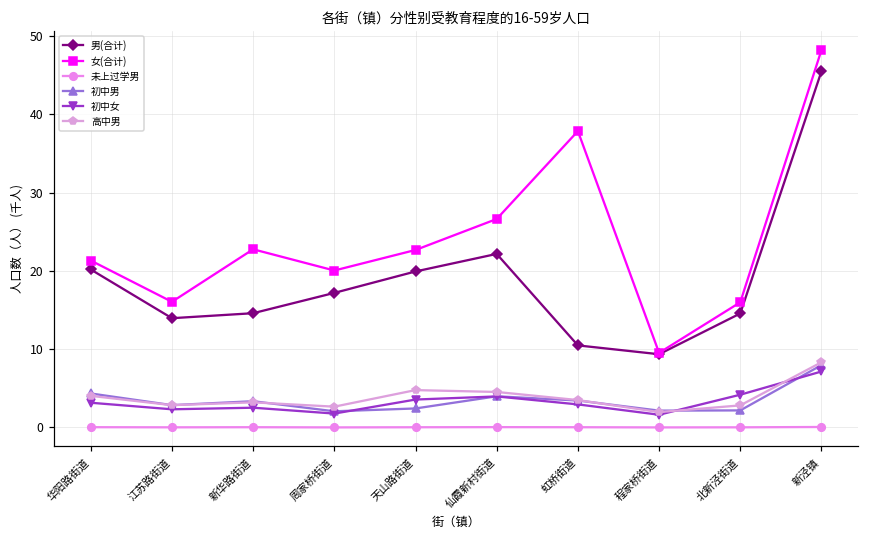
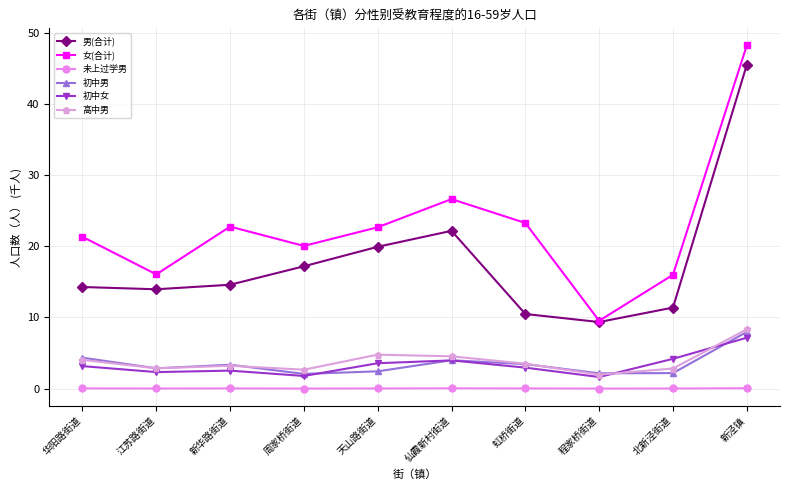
男(合计), 华阳路街道: 20 -> 14
女(合计), 虹桥街道: 38 -> 23
男(合计), 北新泾街道: 15 -> 11
